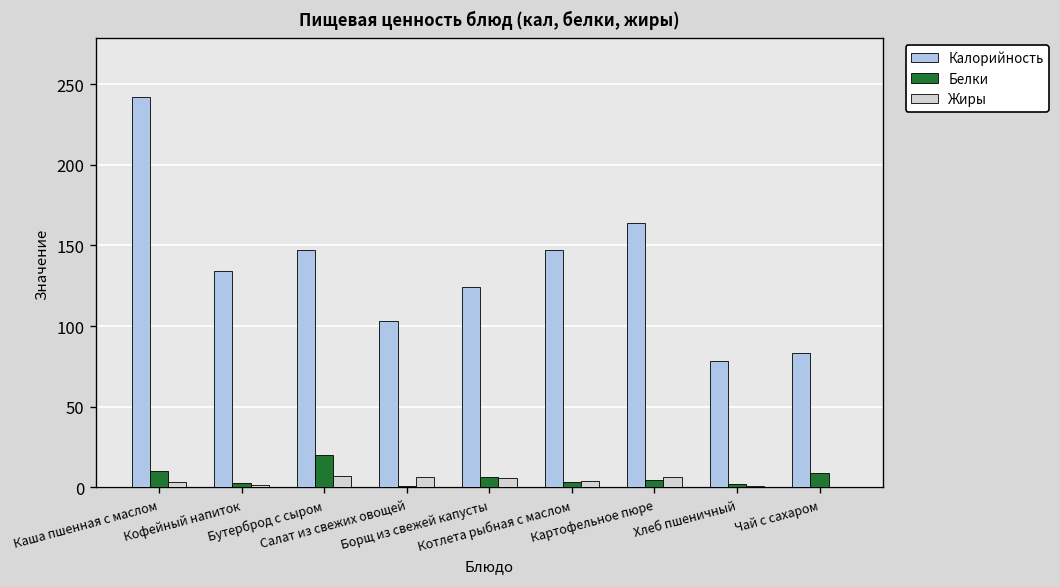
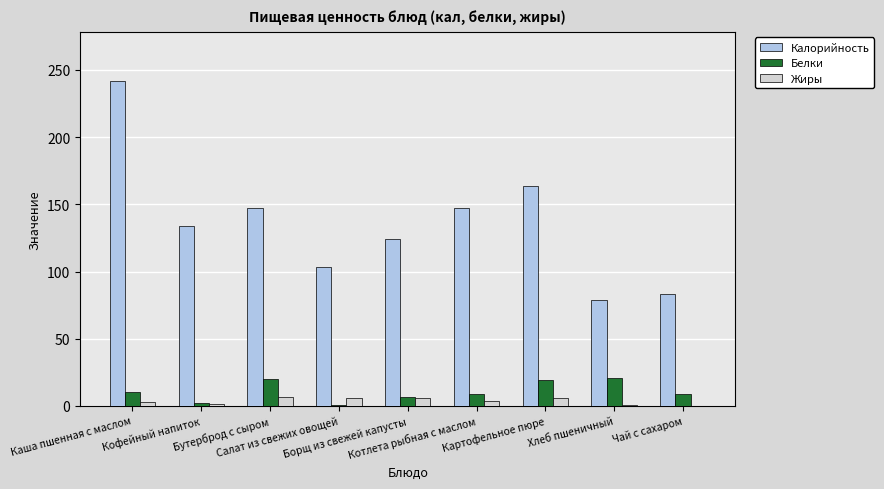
Белки, Котлета рыбная с маслом: 3 -> 9
Белки, Картофельное пюре: 4 -> 19
Белки, Хлеб пшеничный: 2 -> 21
